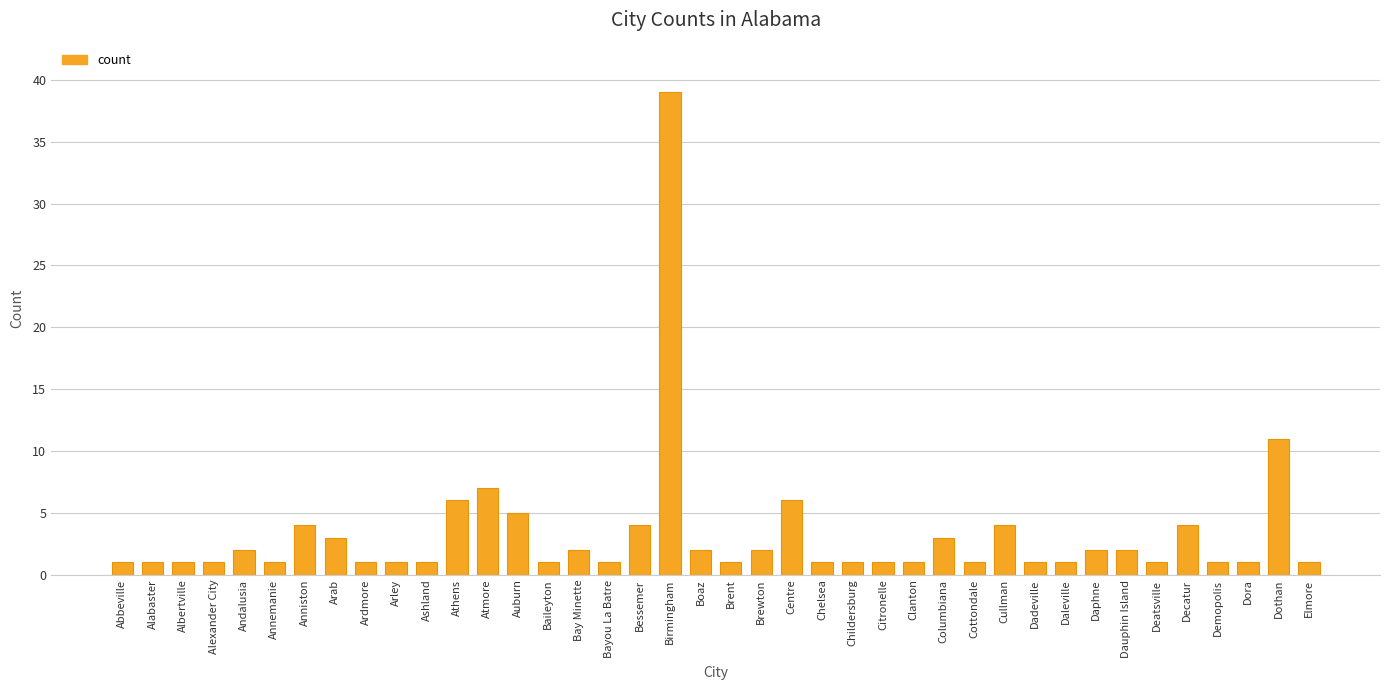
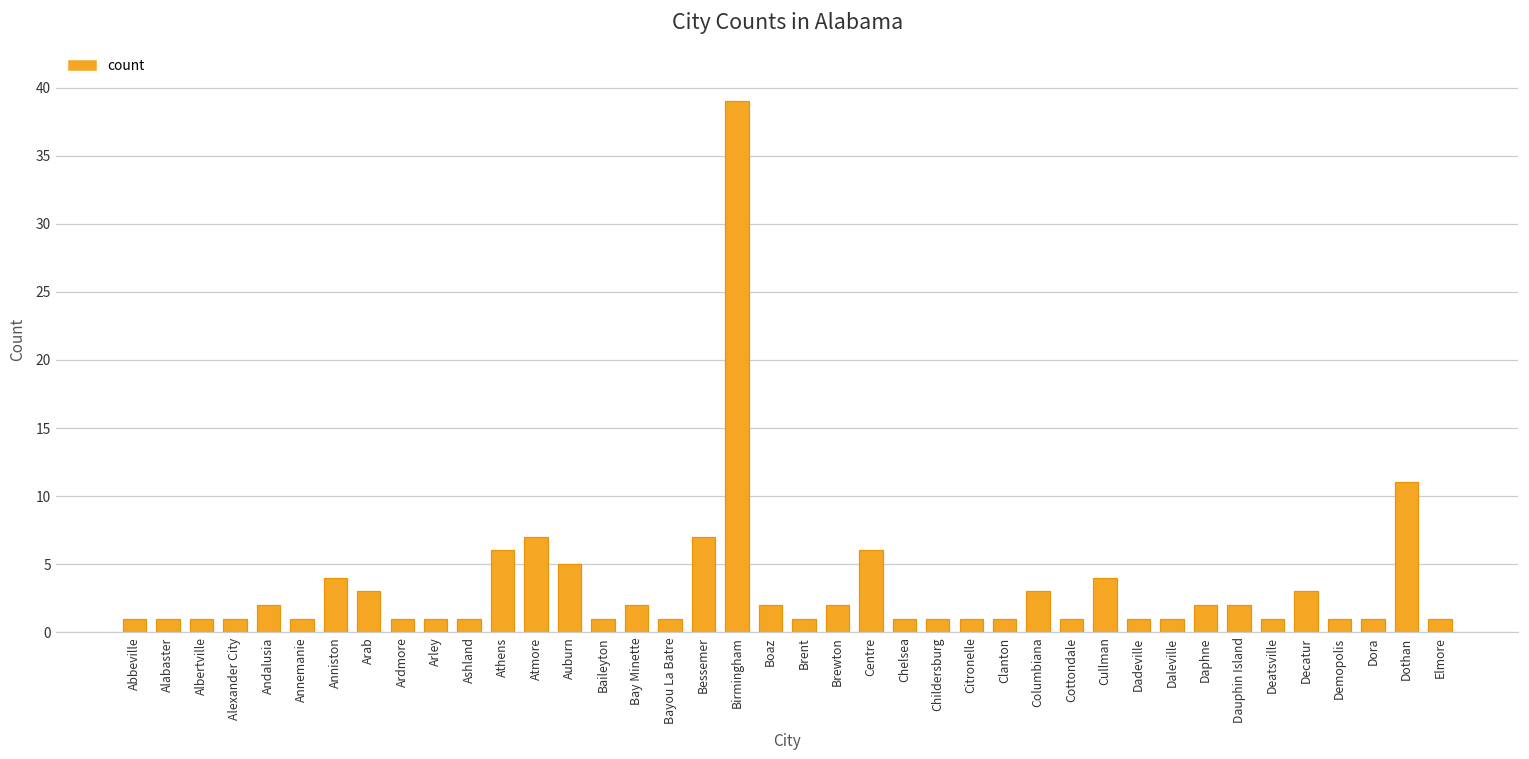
Bessemer: 4 -> 7
Decatur: 4 -> 3
